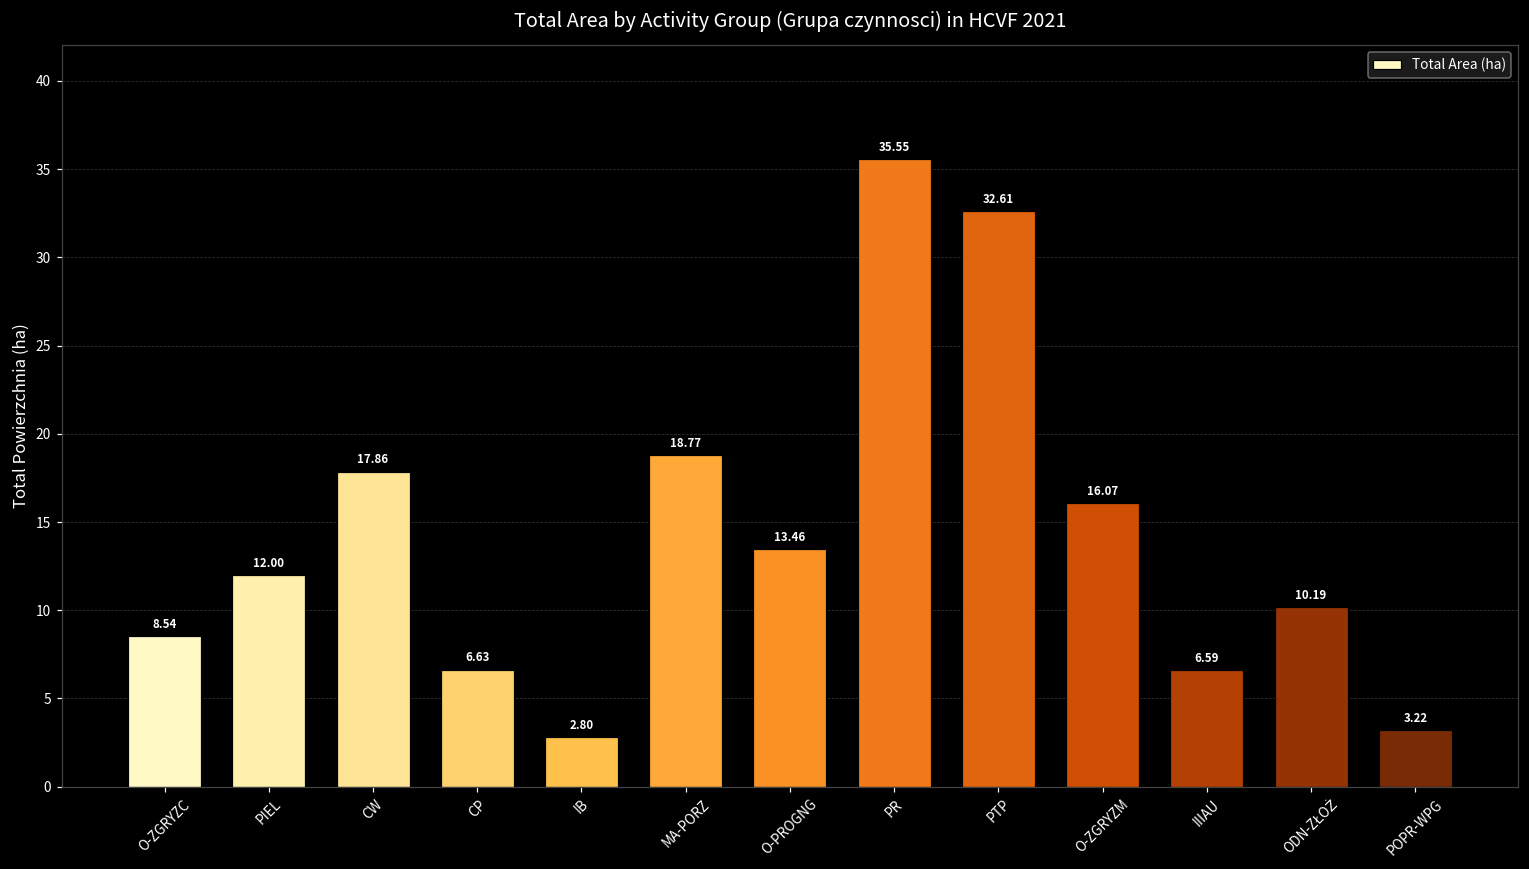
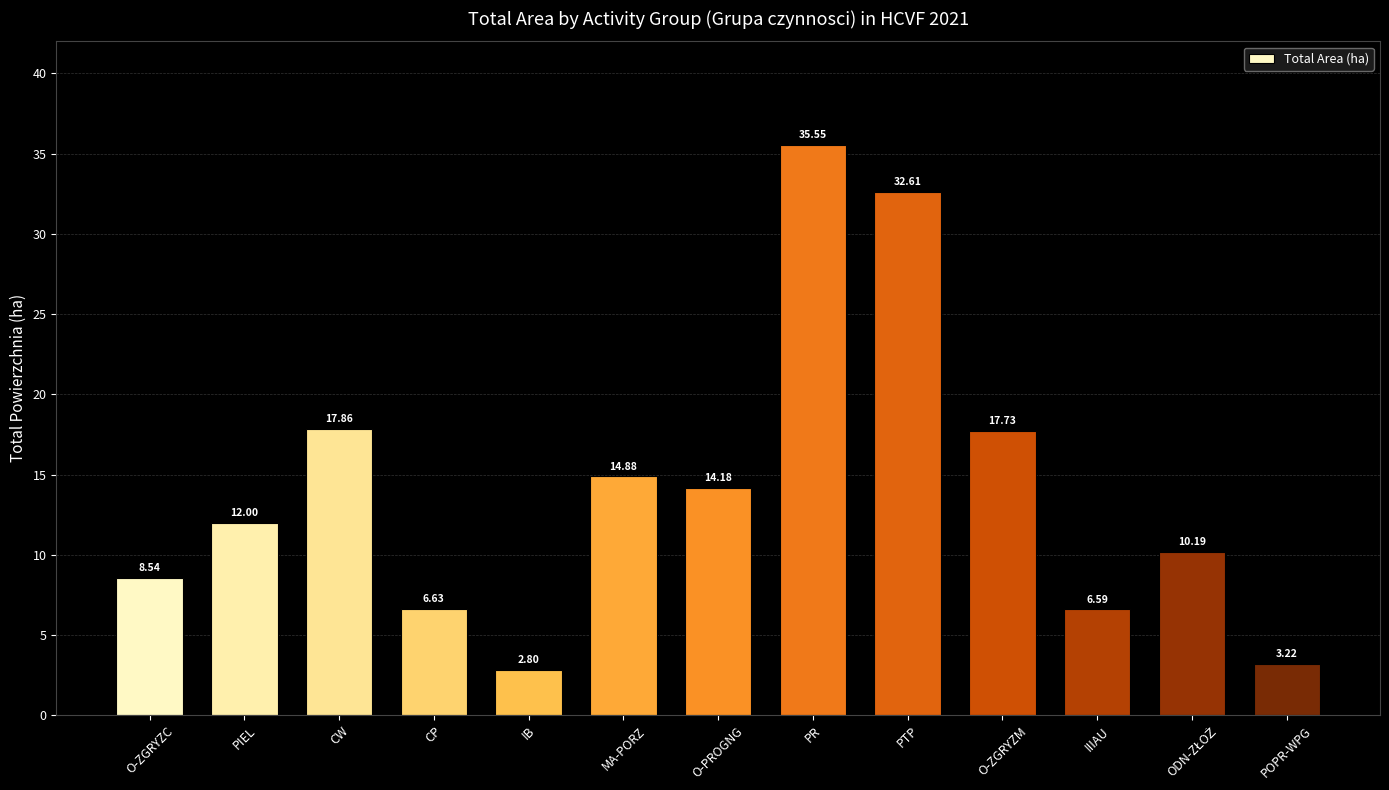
MA-PORZ: 18.77 -> 14.88
O-PROGNG: 13.46 -> 14.18
O-ZGRYZM: 16.07 -> 17.73
